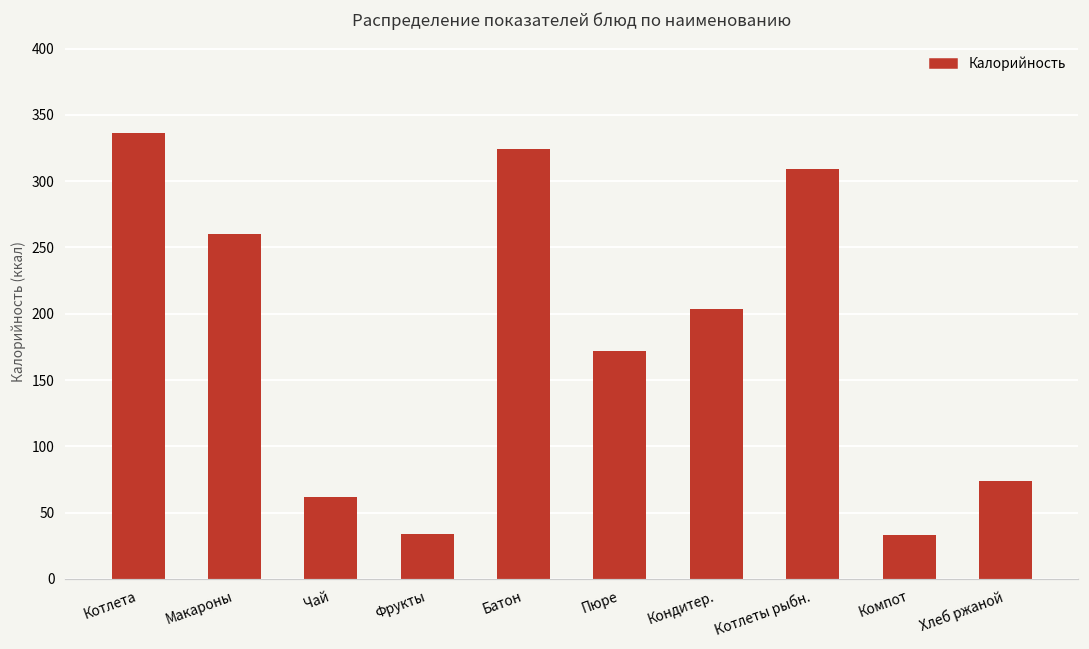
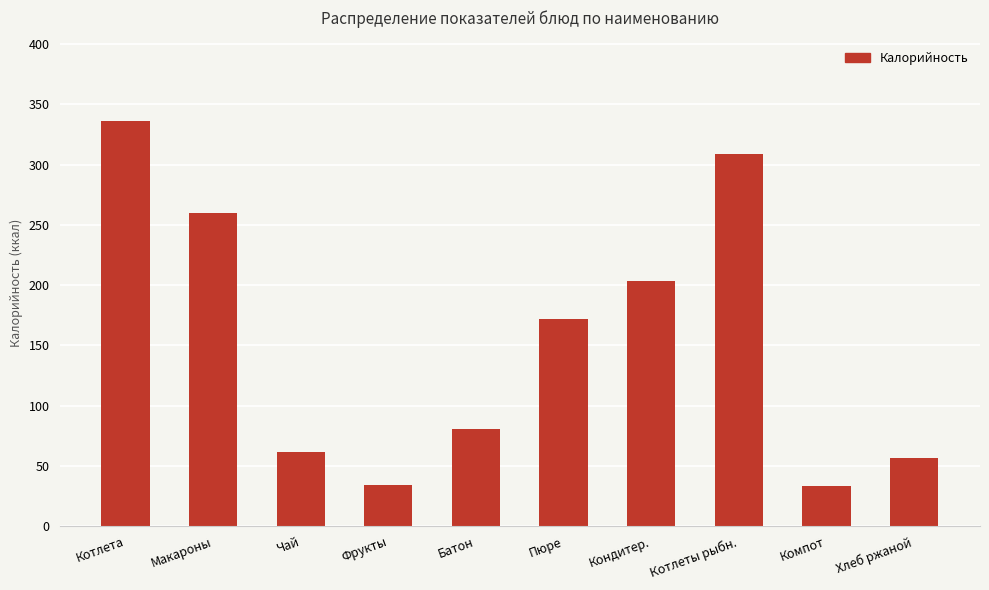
Батон: 324 -> 81
Хлеб ржаной: 74 -> 57
